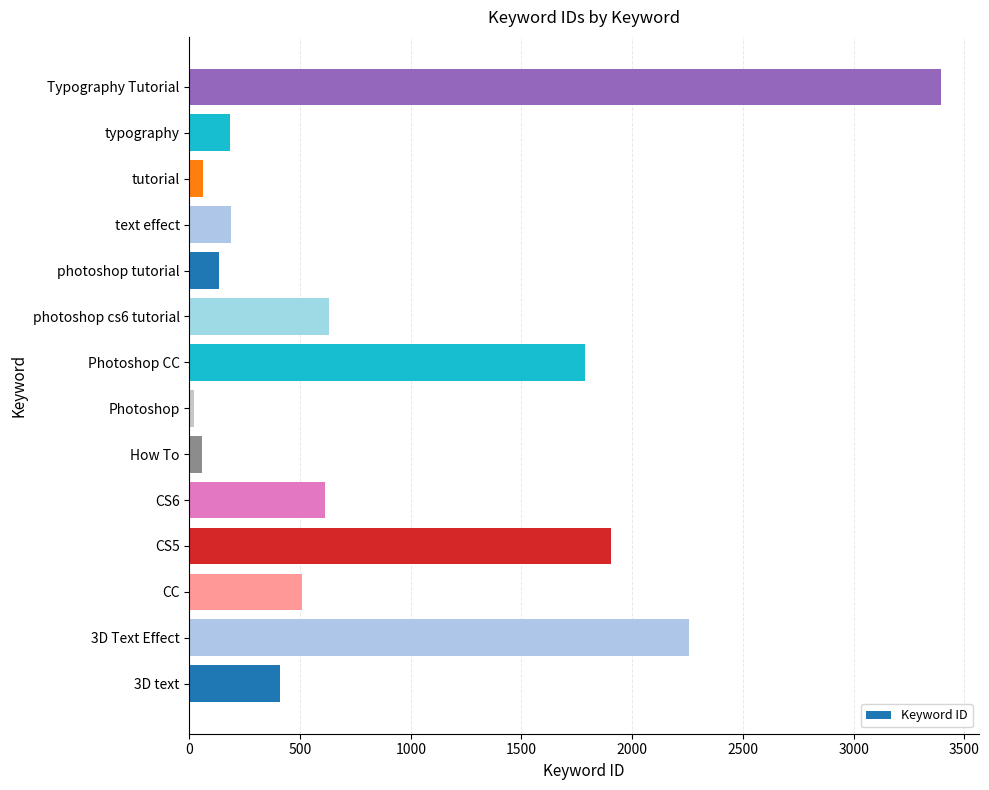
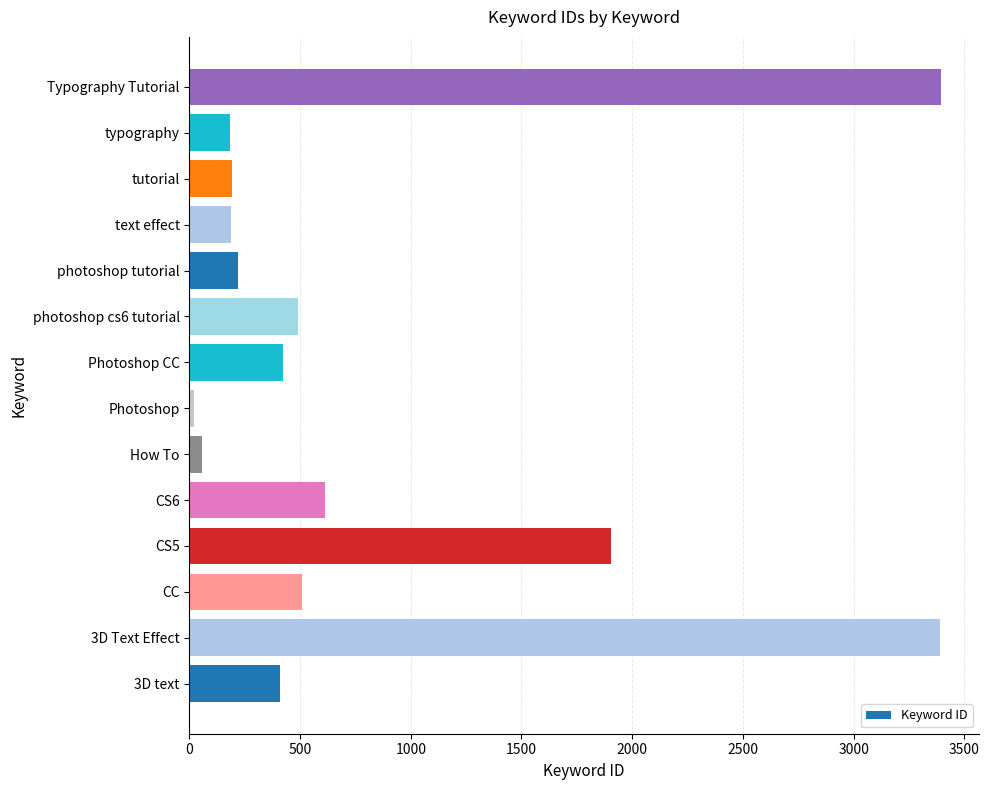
tutorial: 60 -> 190
photoshop tutorial: 130 -> 220
photoshop cs6 tutorial: 630 -> 490
Photoshop CC: 1790 -> 420
3D Text Effect: 2260 -> 3390
